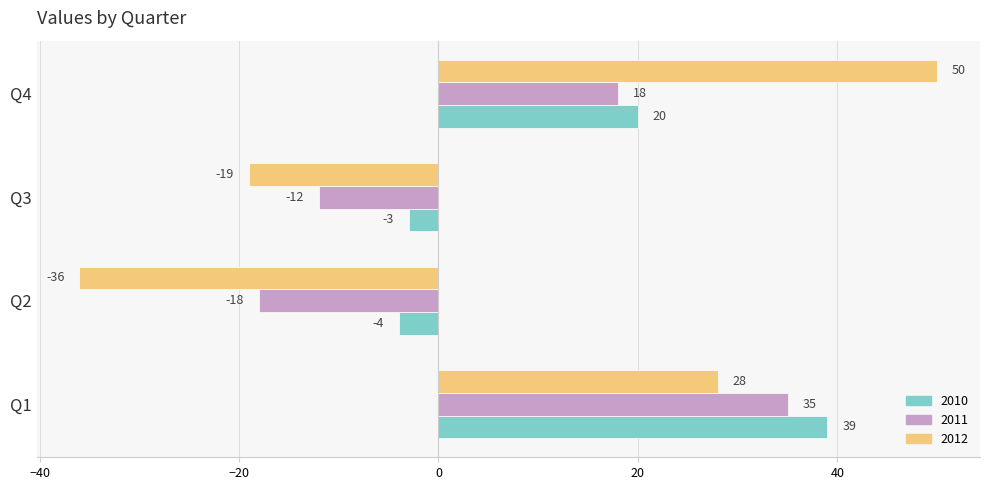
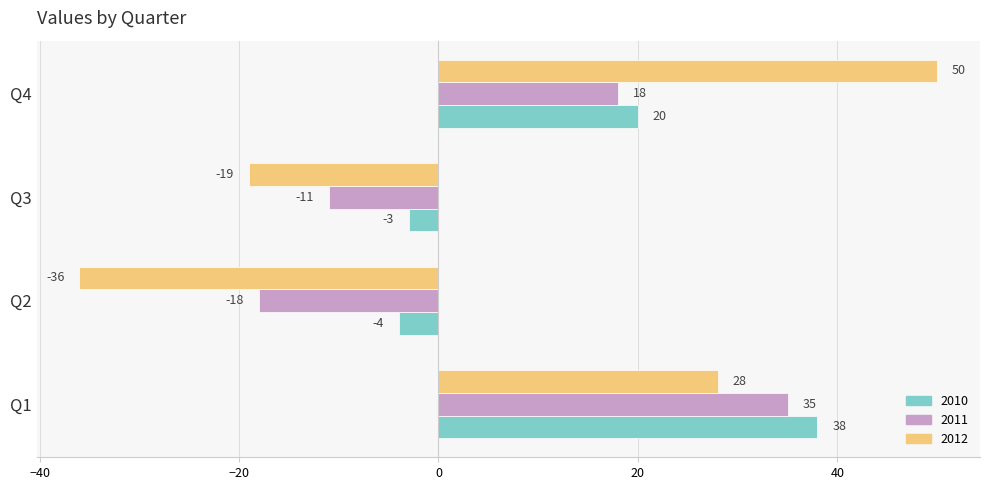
2011, Q3: -12 -> -11
2010, Q1: 39 -> 38
